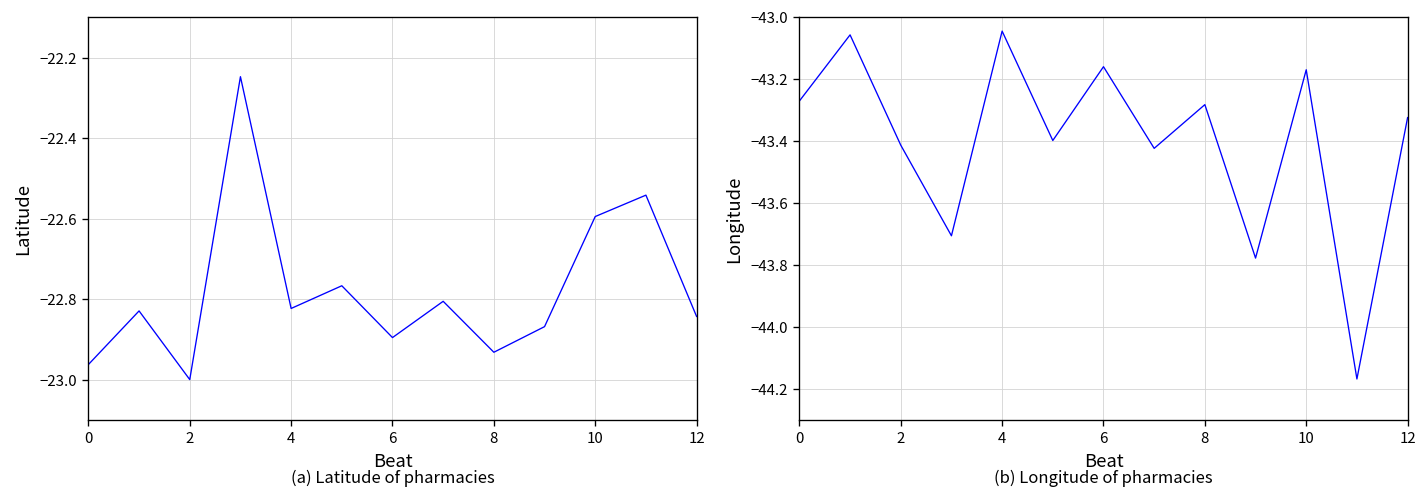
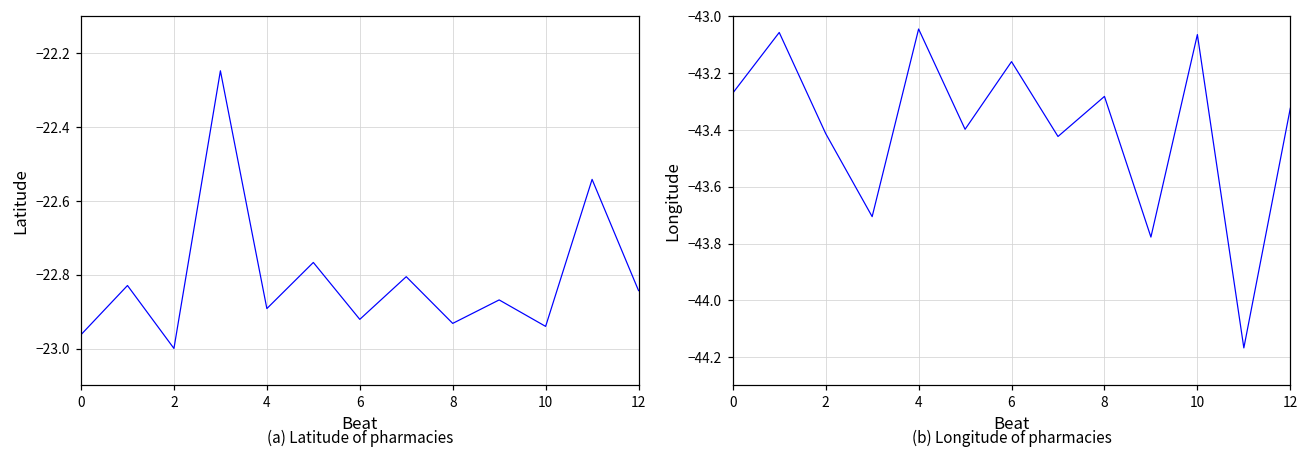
(a) Latitude of pharmacies, 4: -22.82 -> -22.89
(a) Latitude of pharmacies, 6: -22.90 -> -22.92
(a) Latitude of pharmacies, 10: -22.59 -> -22.94
(b) Longitude of pharmacies, 10: -43.17 -> -43.06
